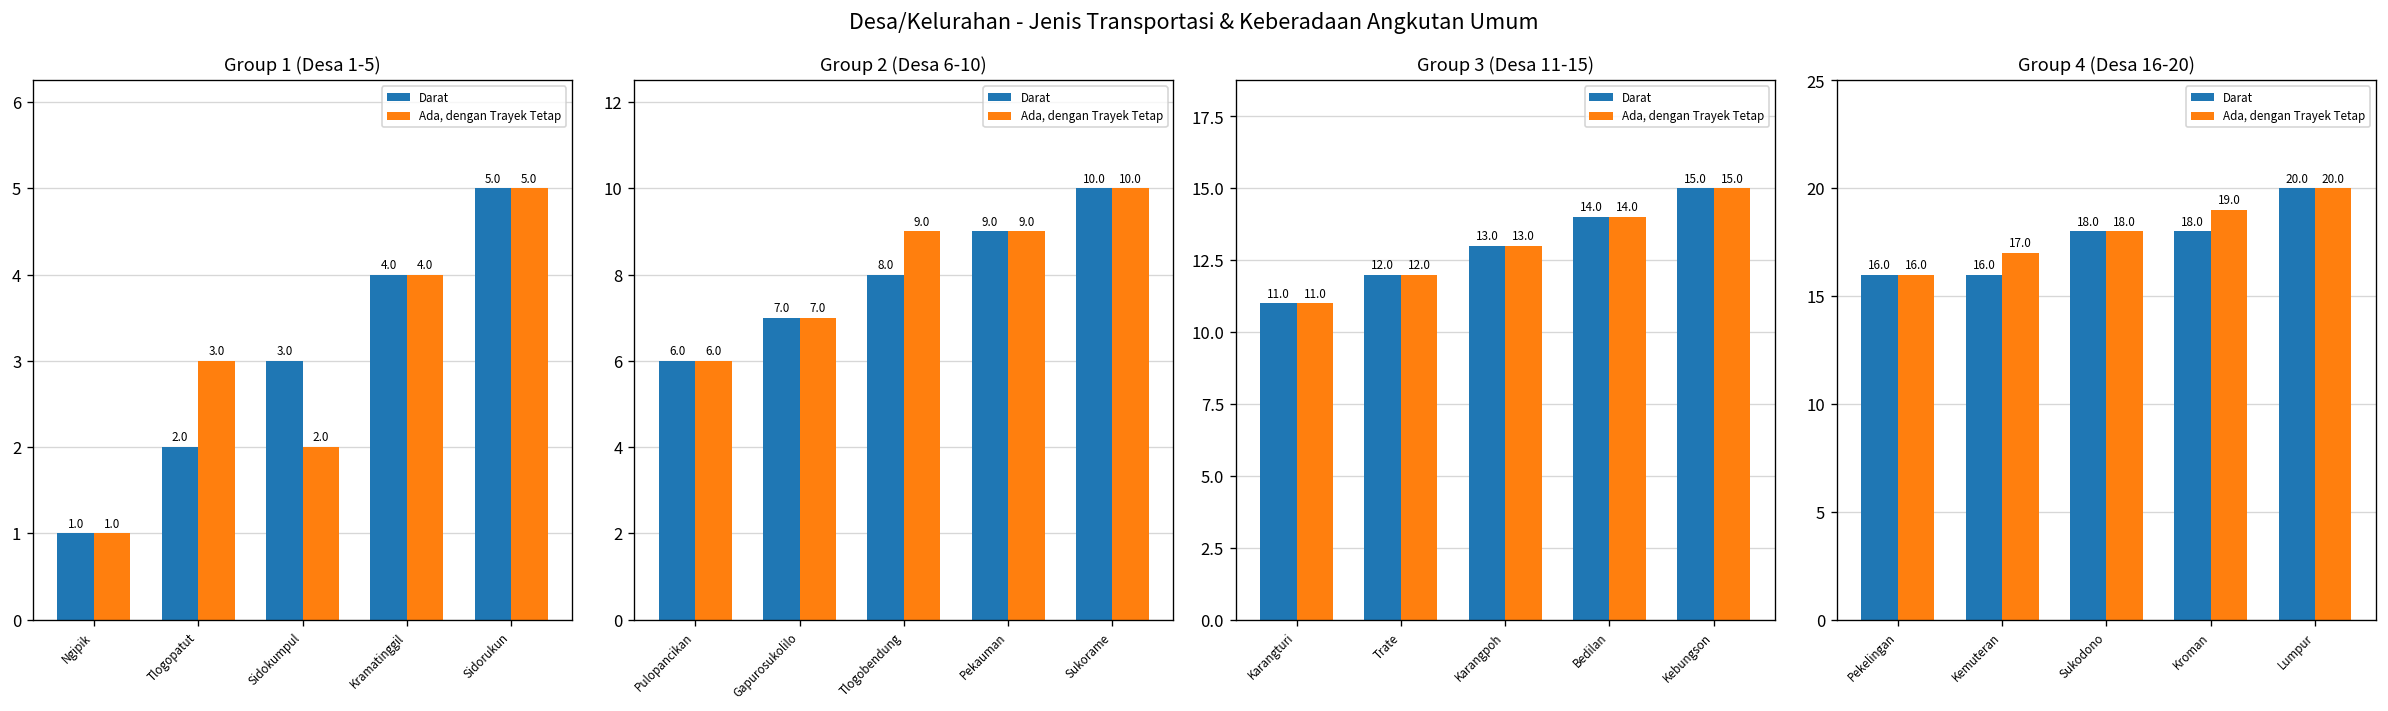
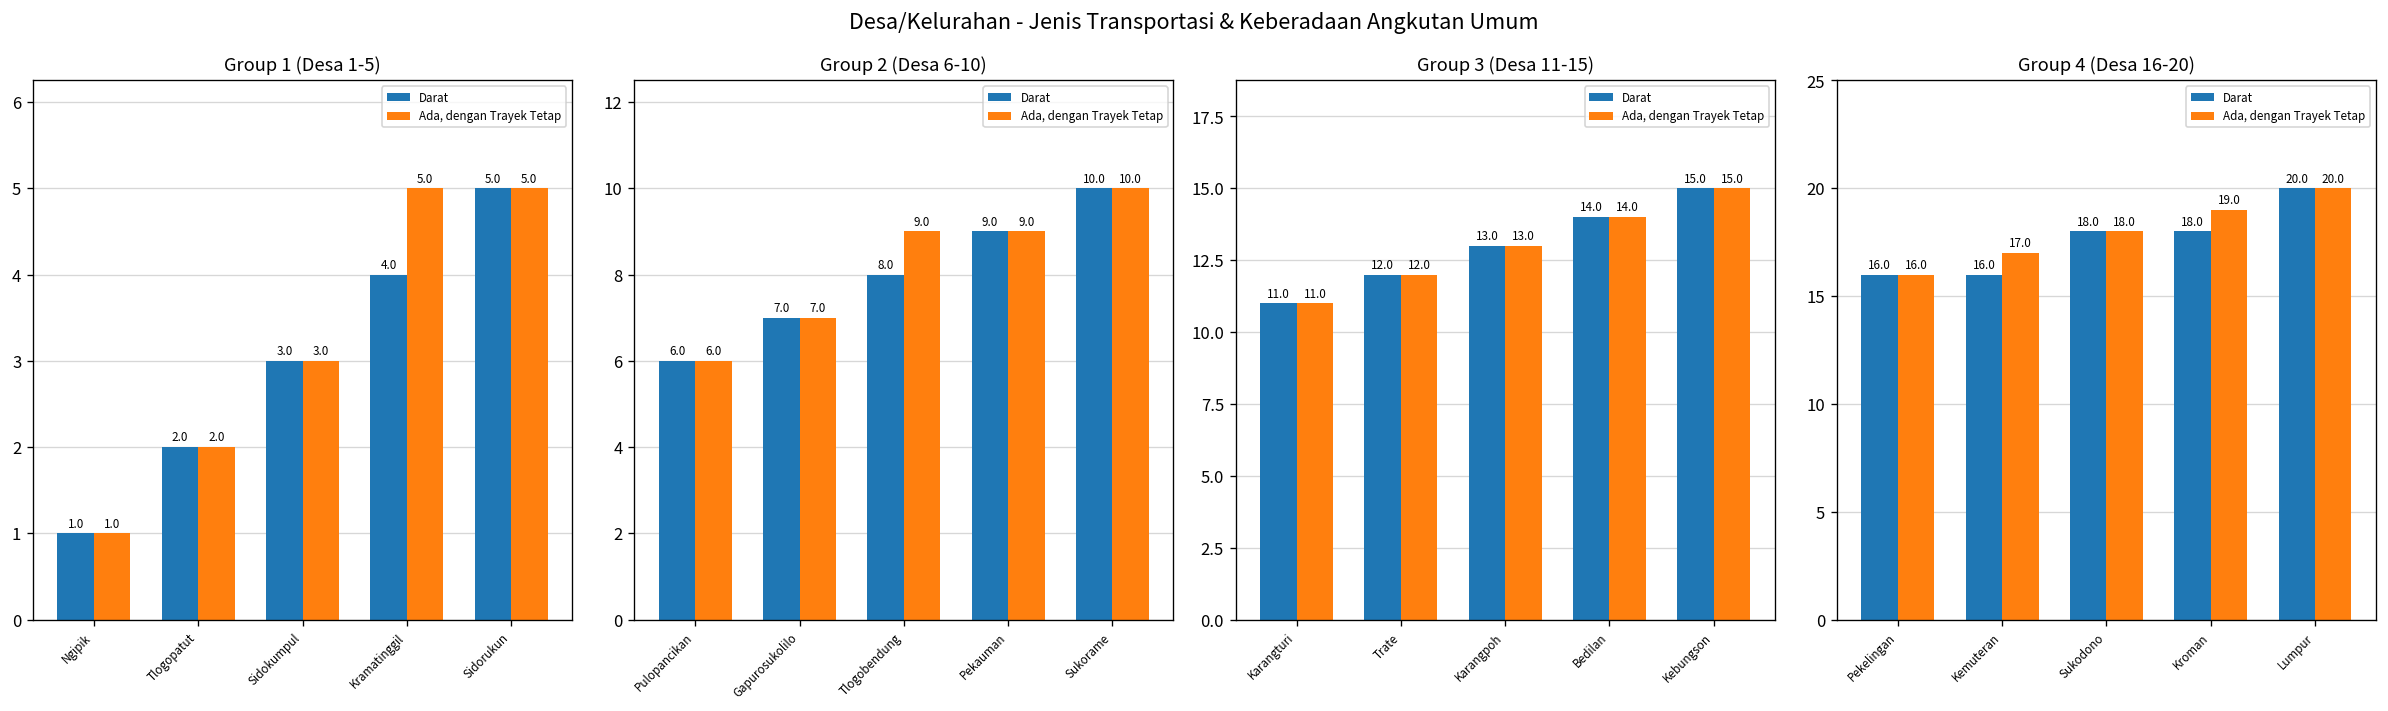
Group 1 (Desa 1-5), Ada, dengan Trayek Tetap, Tlogopatut: 3.0 -> 2.0
Group 1 (Desa 1-5), Ada, dengan Trayek Tetap, Sidokumpul: 2.0 -> 3.0
Group 1 (Desa 1-5), Ada, dengan Trayek Tetap, Kramatinggil: 4.0 -> 5.0
